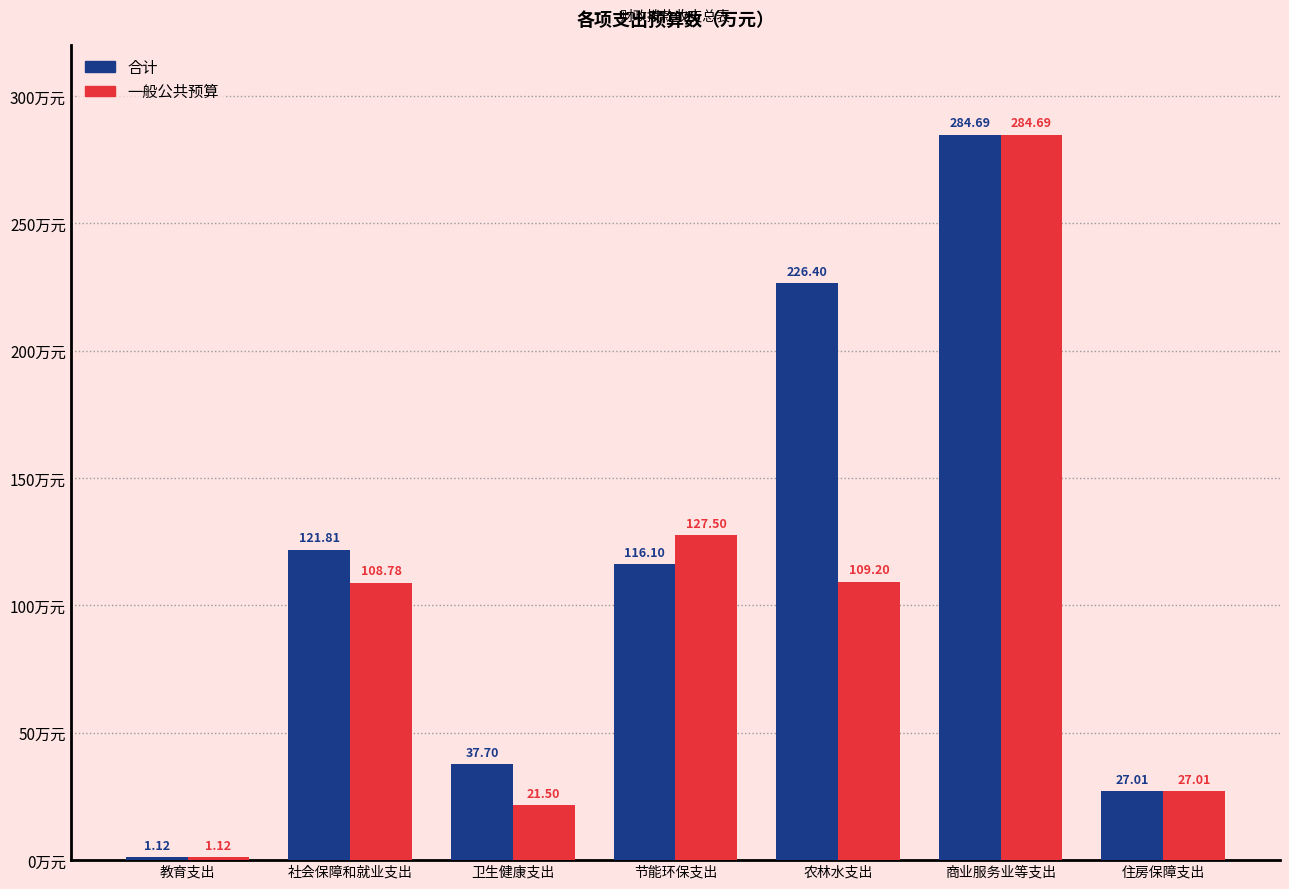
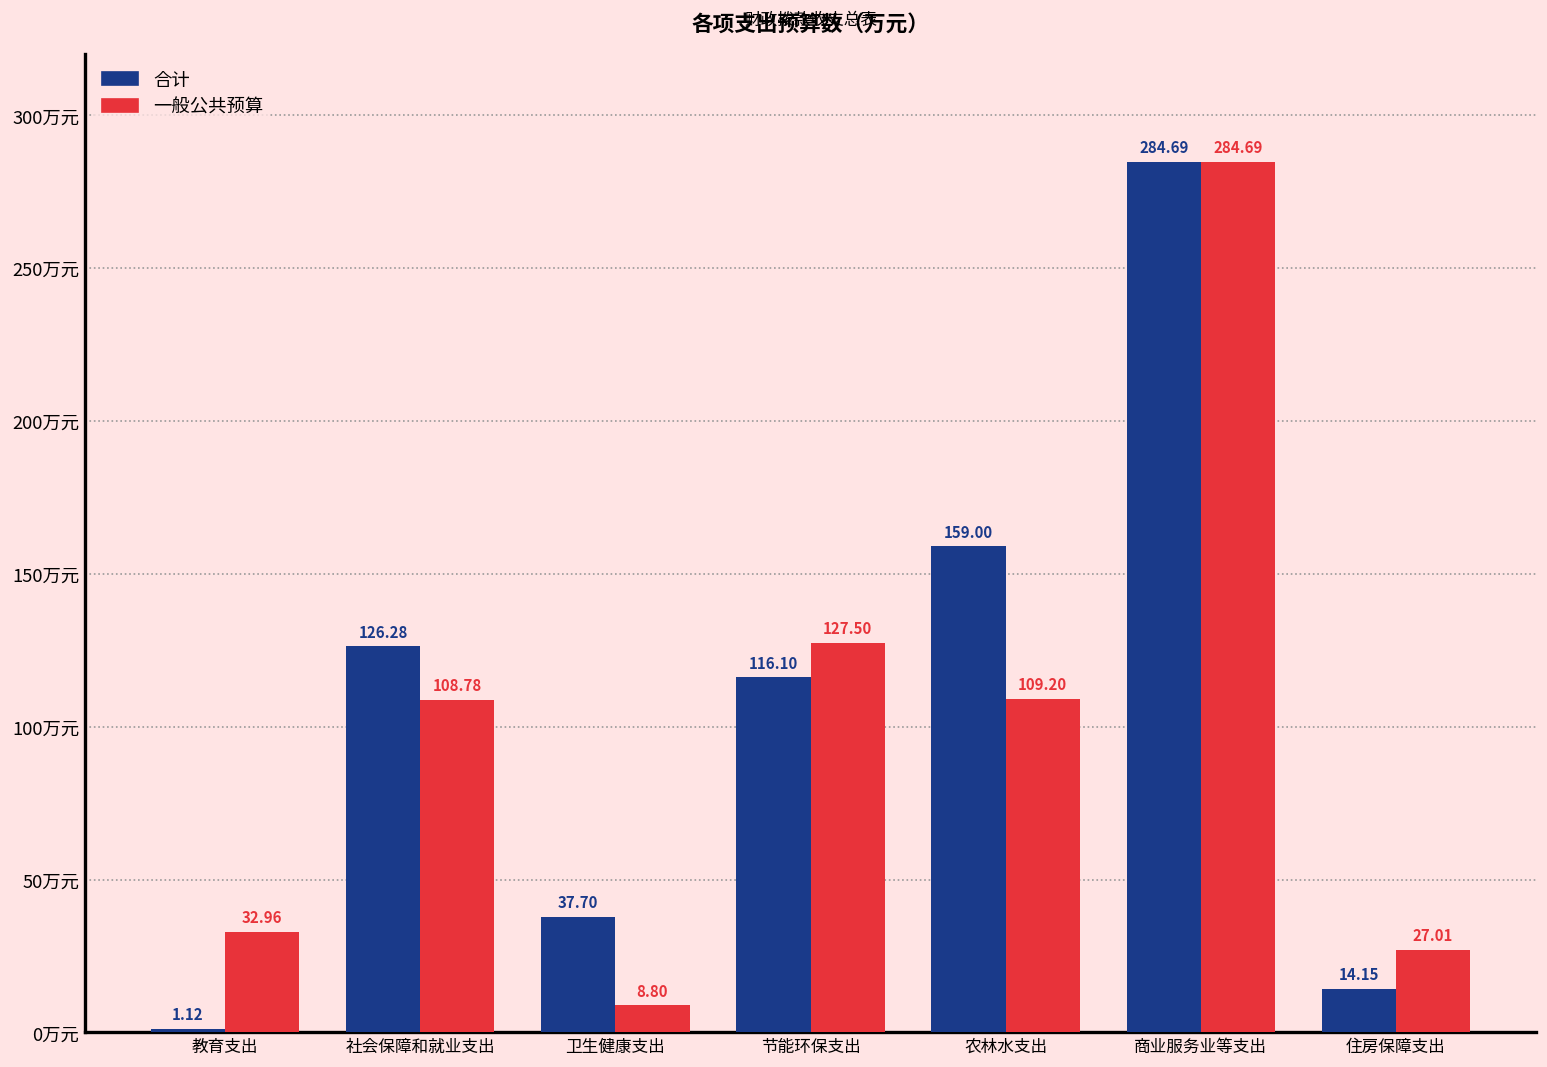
一般公共预算, 教育支出: 1.12 -> 32.96
合计, 社会保障和就业支出: 121.81 -> 126.28
一般公共预算, 卫生健康支出: 21.50 -> 8.80
合计, 农林水支出: 226.40 -> 159.00
合计, 住房保障支出: 27.01 -> 14.15
